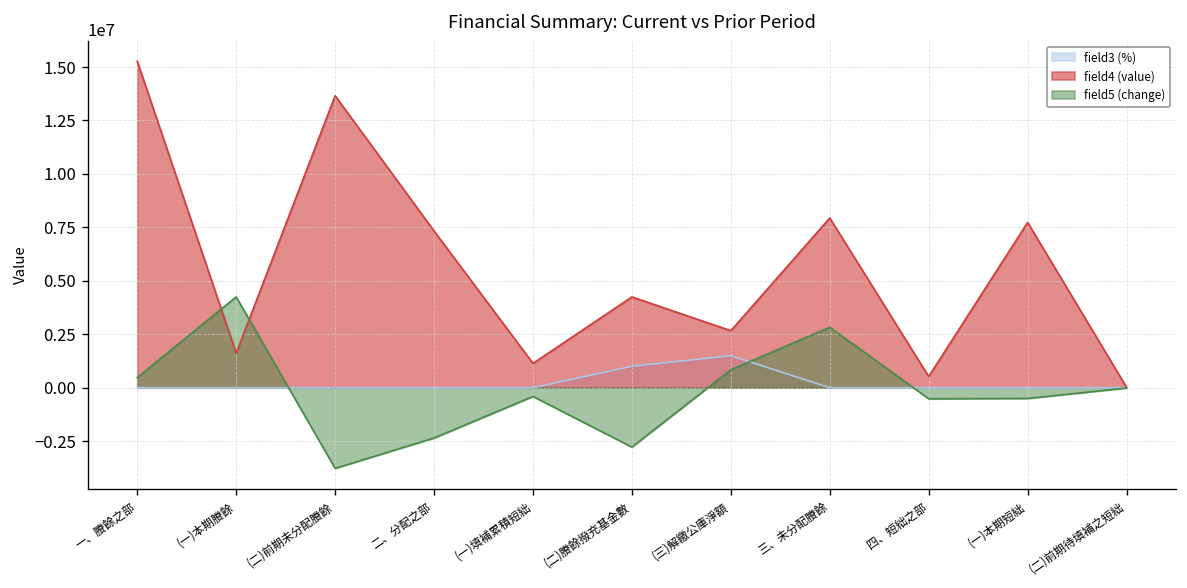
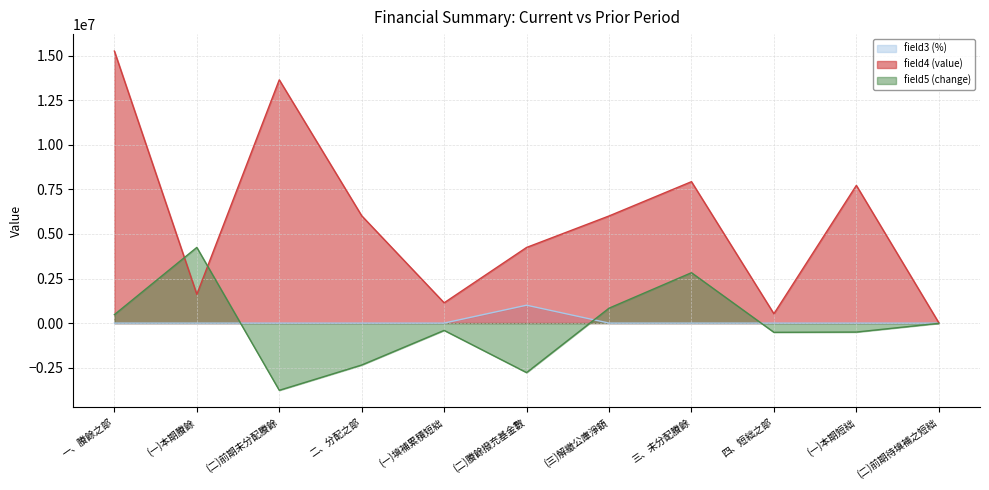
field4 (value), 二、分配之部: 7300000 -> 6000000
field3 (%), (三)解繳公庫淨額: 1500000 -> 0
field4 (value), (三)解繳公庫淨額: 2700000 -> 6000000
